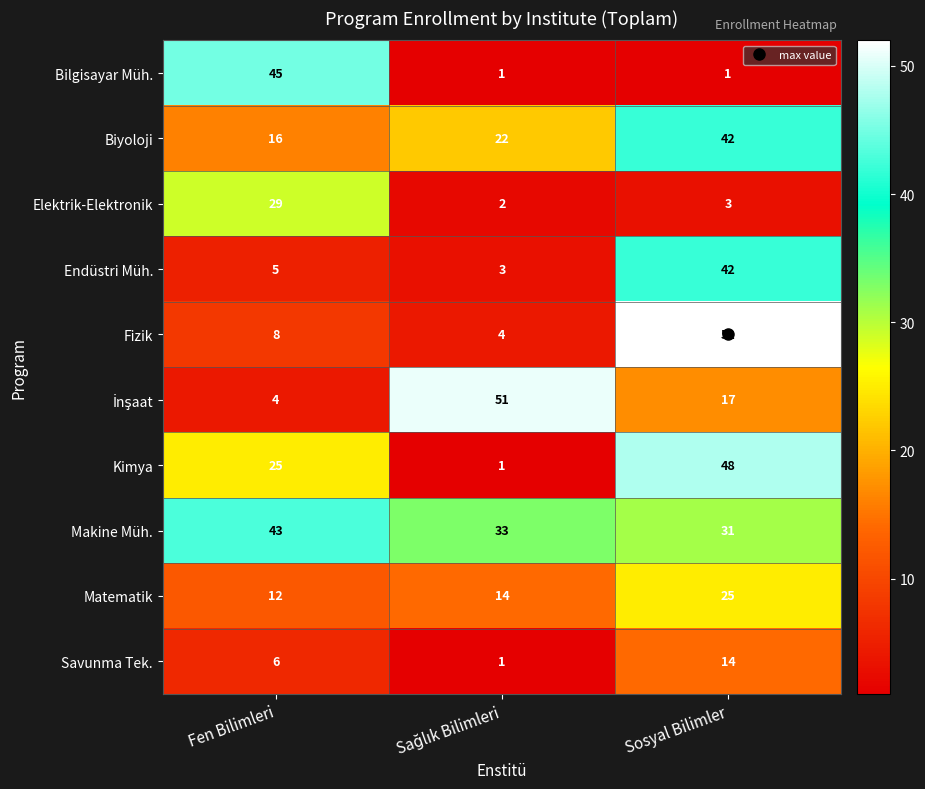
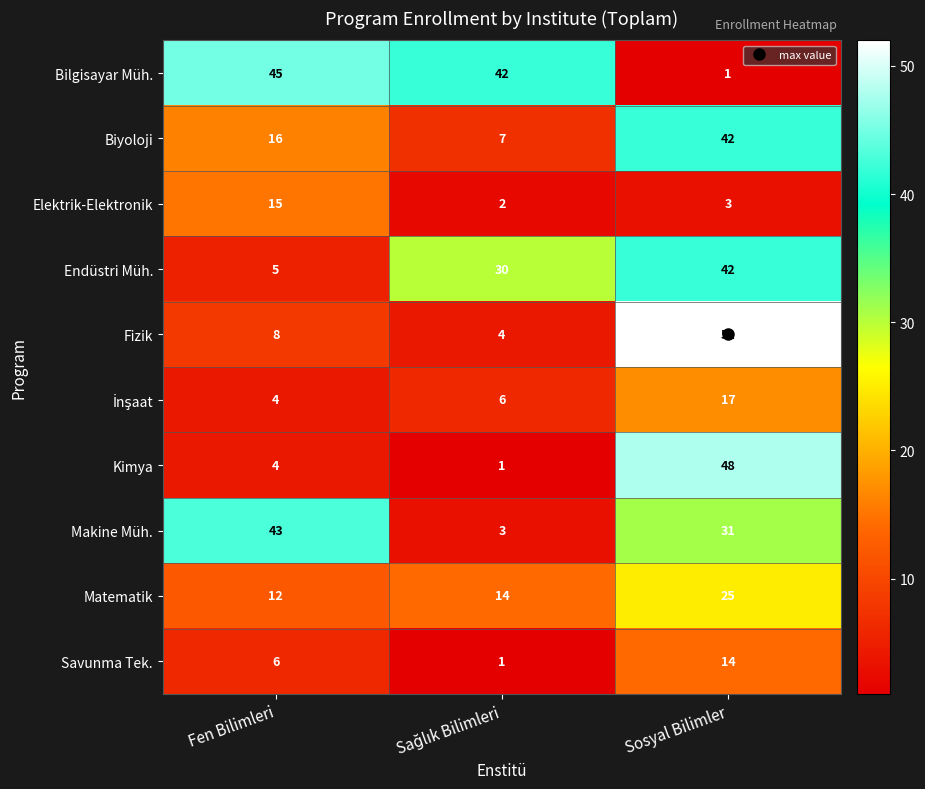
Bilgisayar Müh., Sağlık Bilimleri: 1 -> 42
Biyoloji, Sağlık Bilimleri: 22 -> 7
Elektrik-Elektronik, Fen Bilimleri: 29 -> 15
Endüstri Müh., Sağlık Bilimleri: 3 -> 30
İnşaat, Sağlık Bilimleri: 51 -> 6
Kimya, Fen Bilimleri: 25 -> 4
Makine Müh., Sağlık Bilimleri: 33 -> 3
